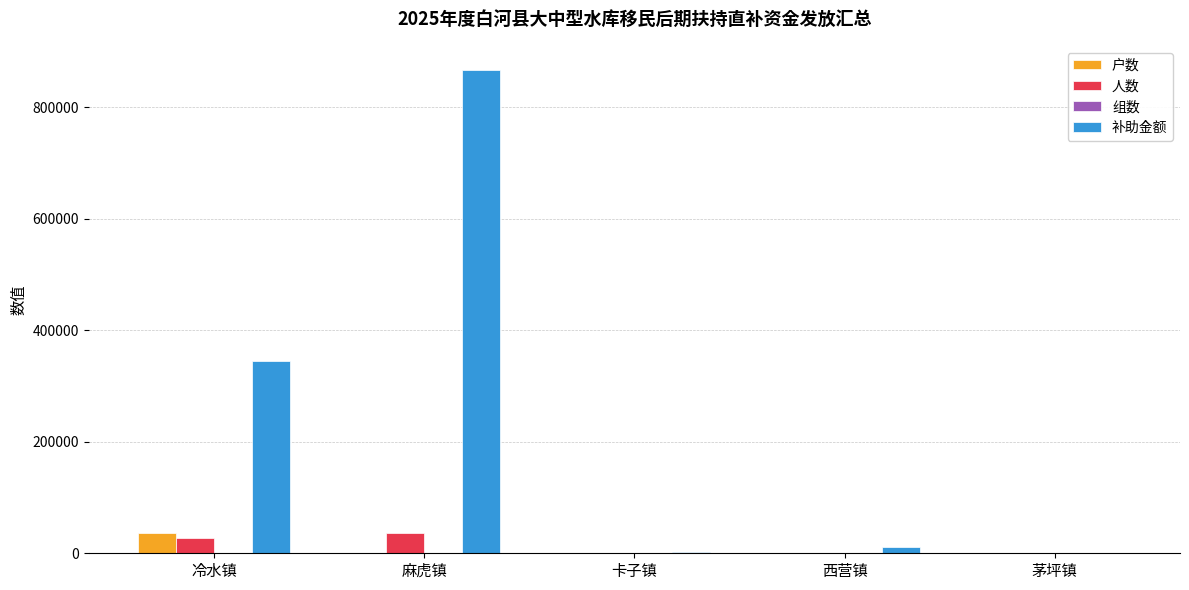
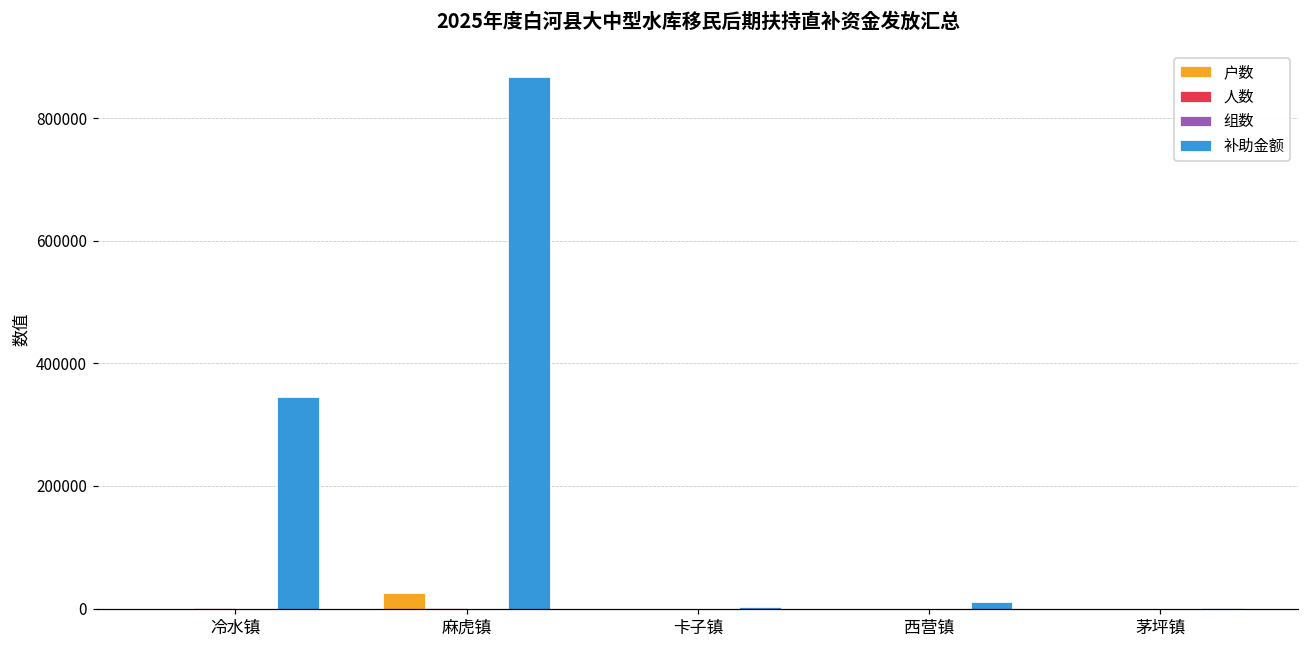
户数, 冷水镇: 40000 -> 0
人数, 冷水镇: 30000 -> 0
户数, 麻虎镇: 0 -> 30000
人数, 麻虎镇: 40000 -> 0
